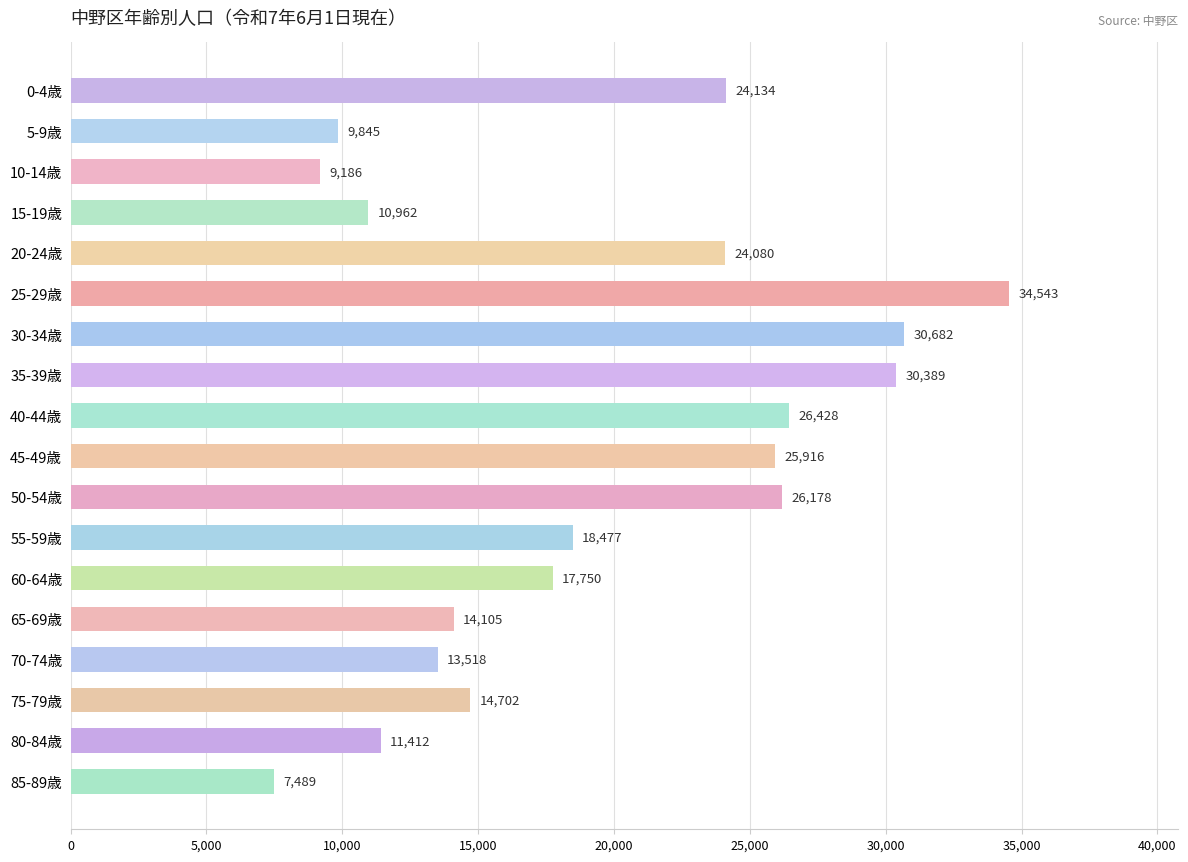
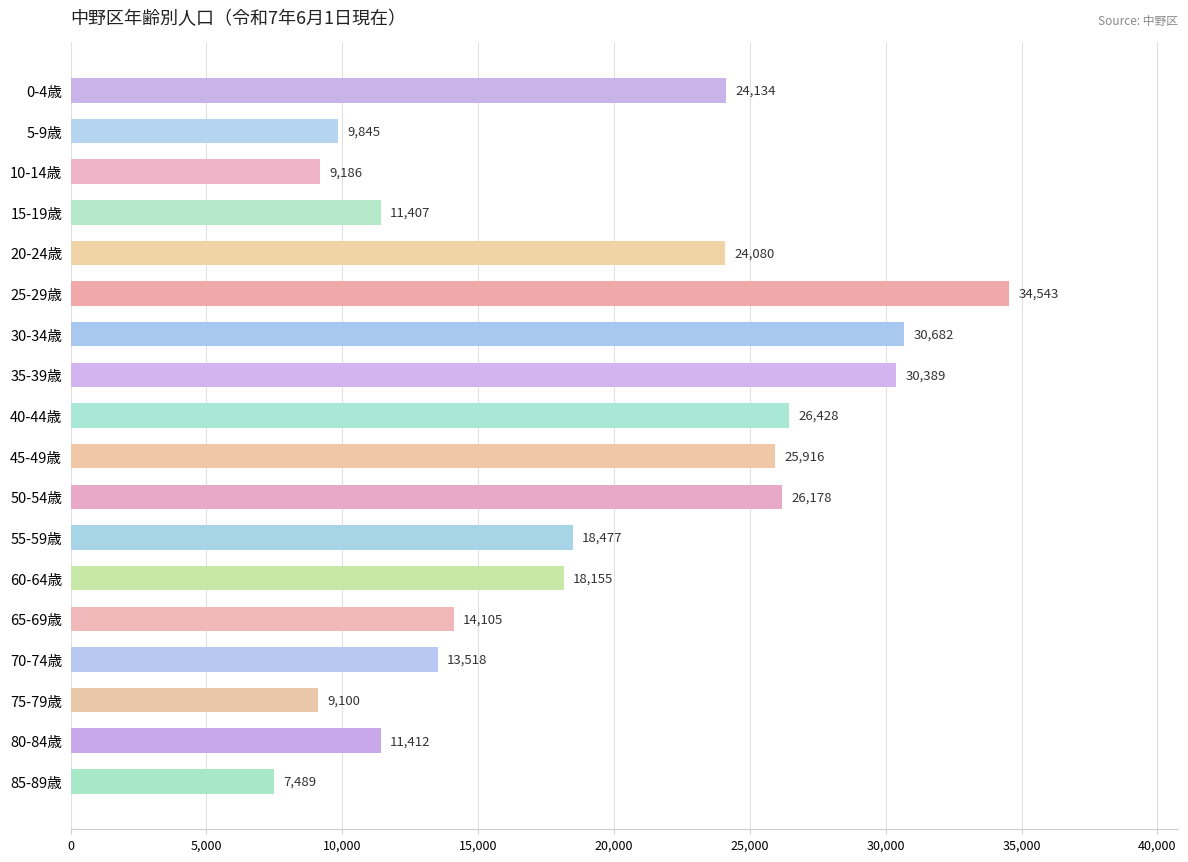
15-19歳: 10,962 -> 11,407
60-64歳: 17,750 -> 18,155
75-79歳: 14,702 -> 9,100
